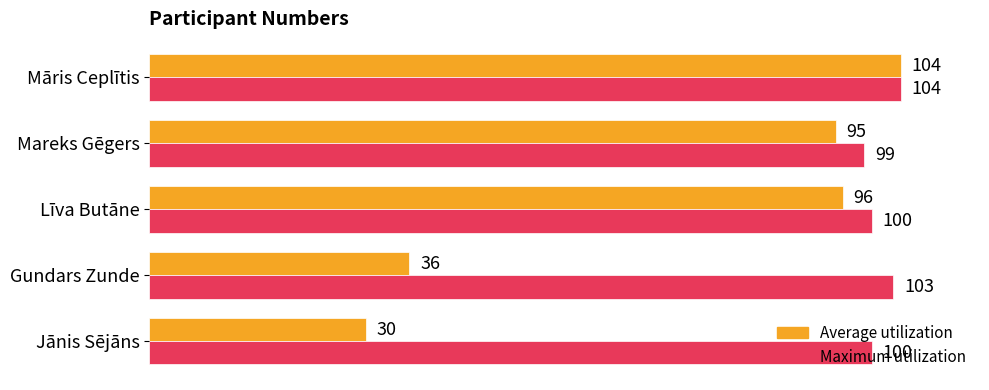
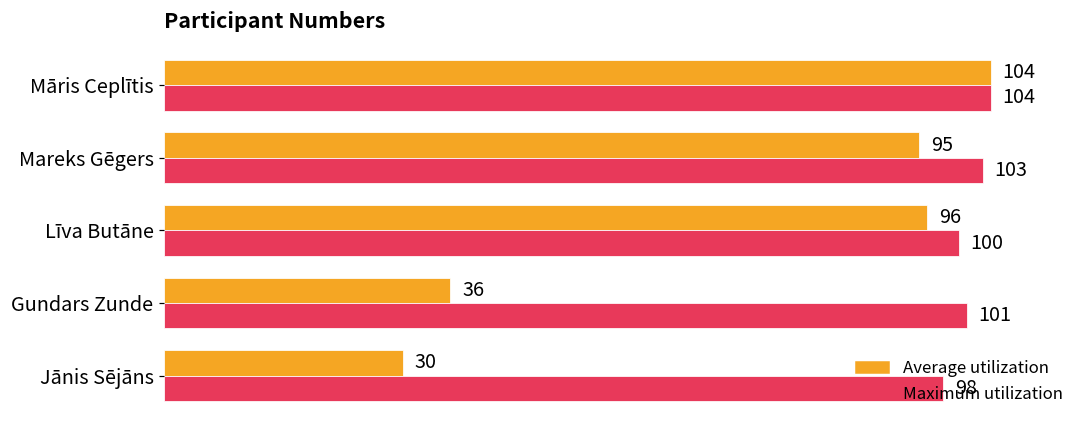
Maximum utilization, Mareks Gēgers: 99 -> 103
Maximum utilization, Gundars Zunde: 103 -> 101
Maximum utilization, Jānis Sējāns: 100 -> 98
